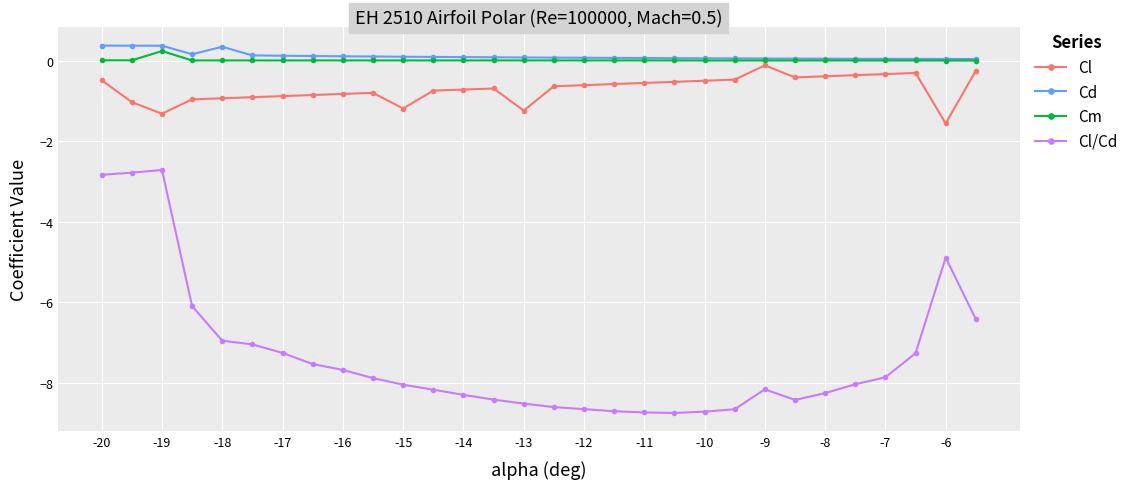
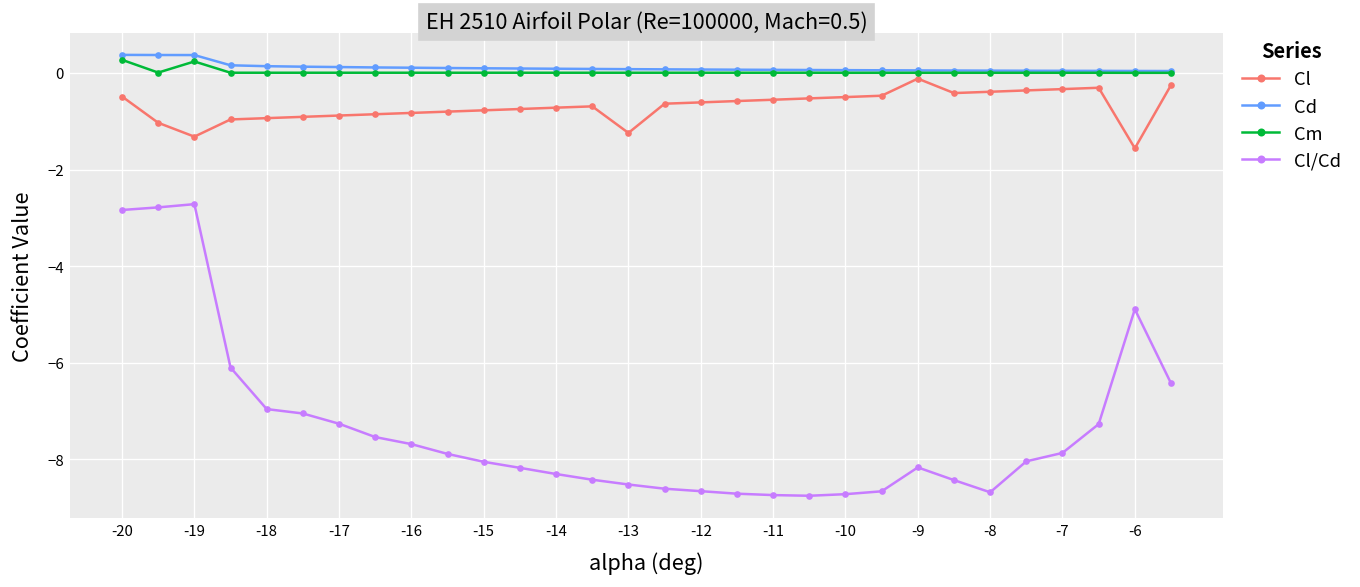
Cm, -20: 0.0 -> 0.3
Cd, -18: 0.3 -> 0.1
Cl, -15: -1.2 -> -0.8
Cl/Cd, -8: -8.3 -> -8.7
